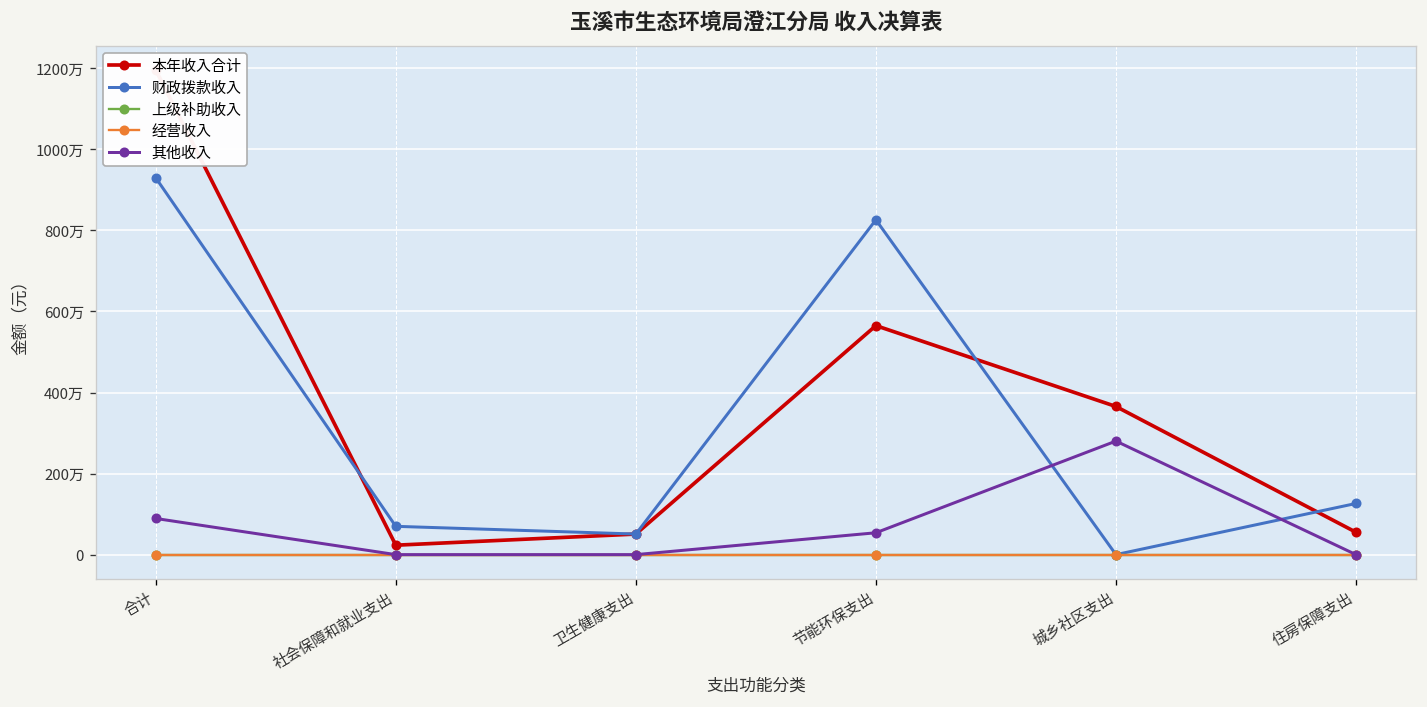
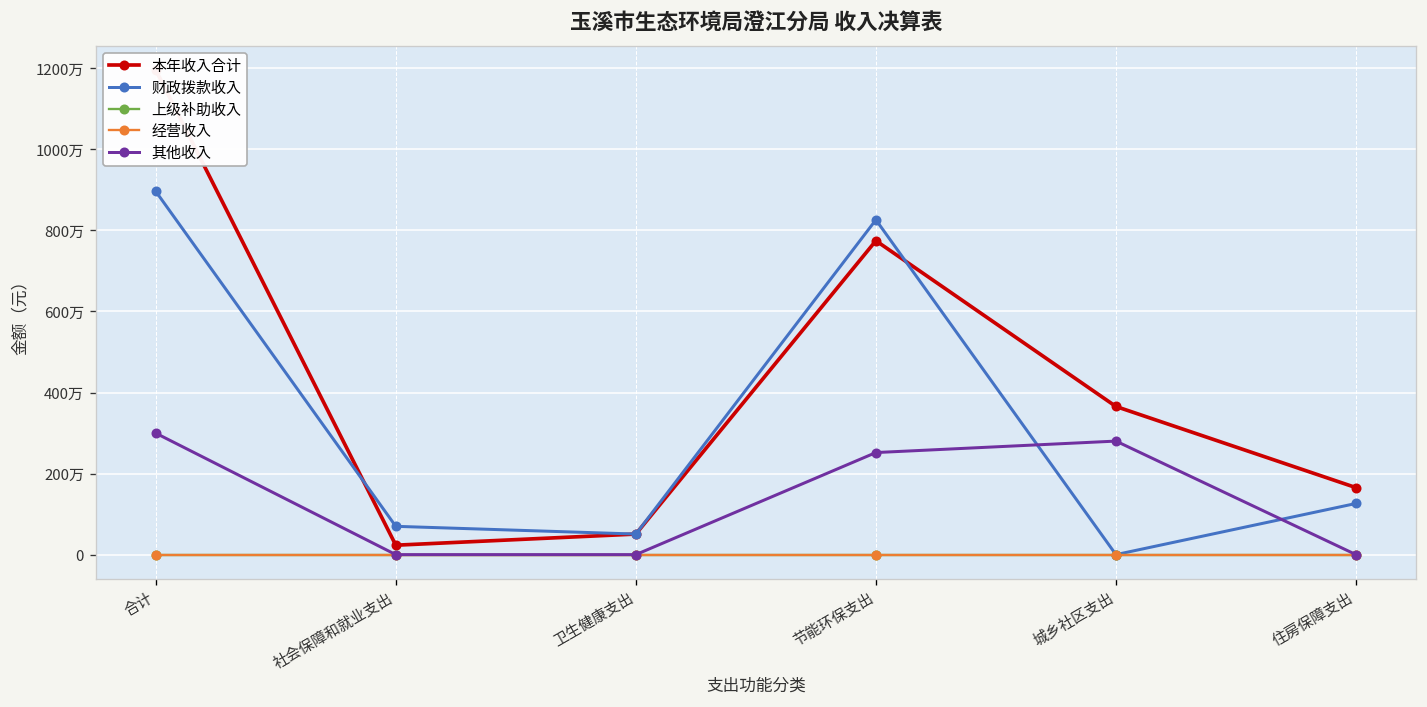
财政拨款收入, 合计: 930万 -> 900万
其他收入, 合计: 90万 -> 300万
本年收入合计, 节能环保支出: 570万 -> 770万
其他收入, 节能环保支出: 50万 -> 250万
本年收入合计, 住房保障支出: 60万 -> 170万
